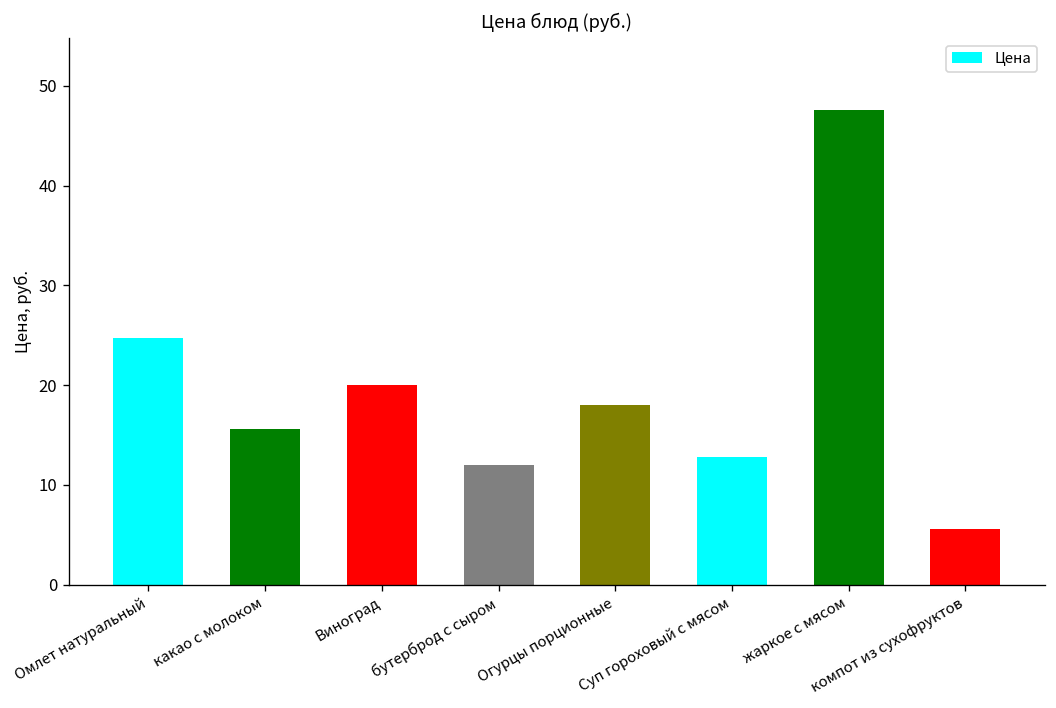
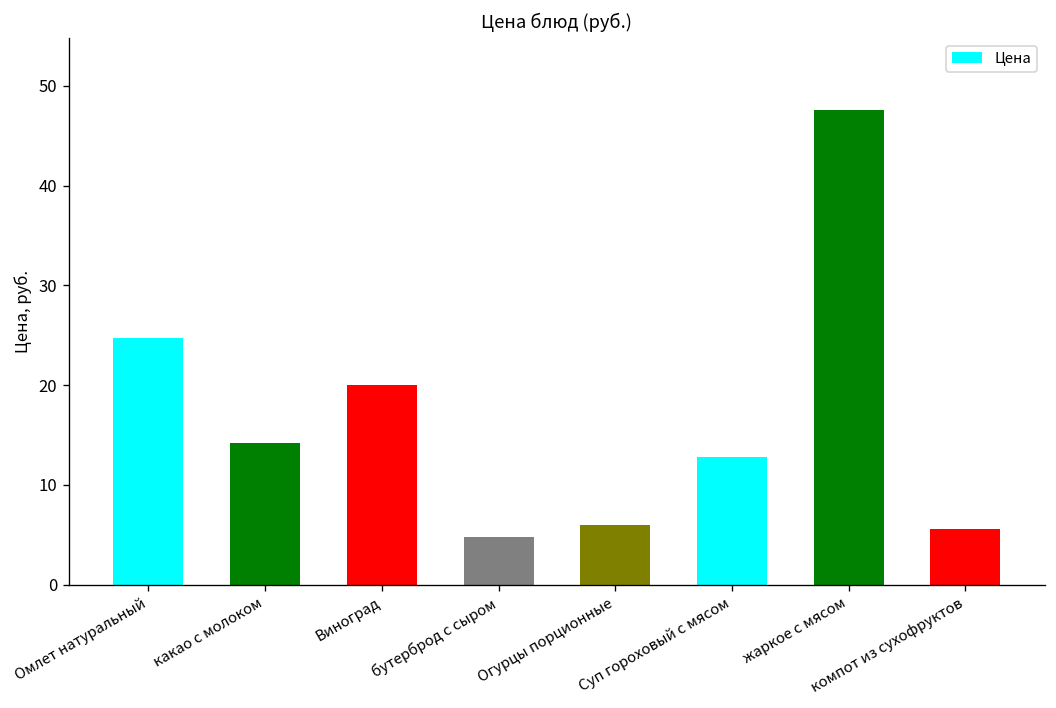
какао с молоком: 16 -> 14
бутерброд с сыром: 12 -> 5
Огурцы порционные: 18 -> 6
